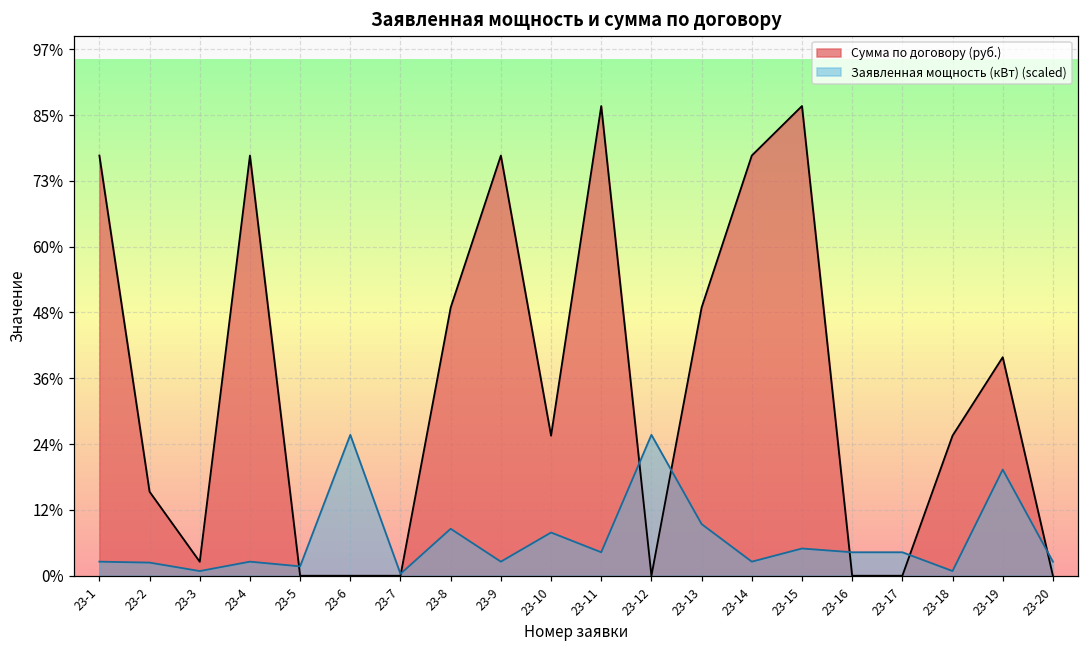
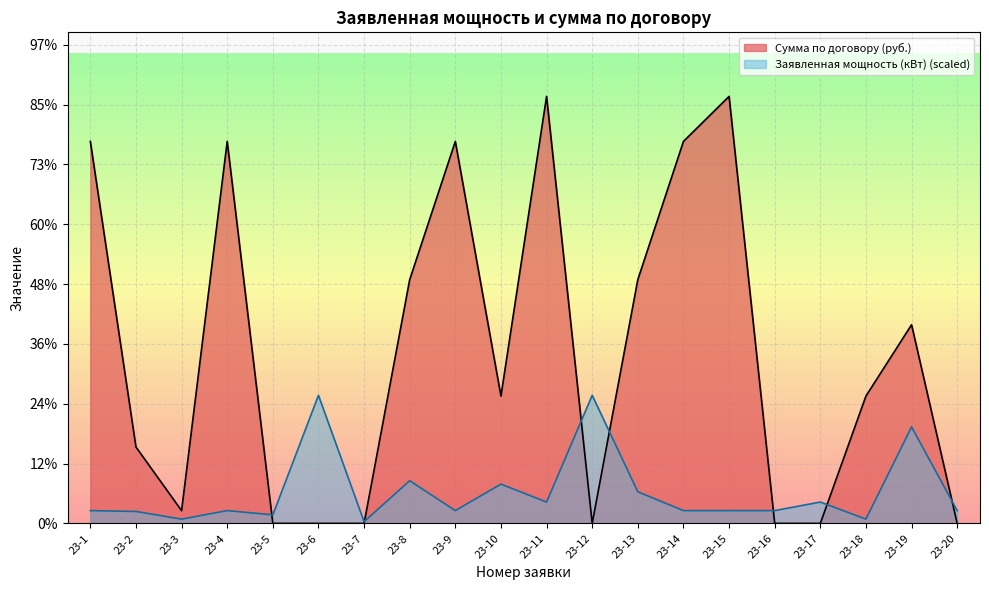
Заявленная мощность (кВт) (scaled), 23-13: 10% -> 6%
Заявленная мощность (кВт) (scaled), 23-15: 5% -> 3%
Заявленная мощность (кВт) (scaled), 23-16: 4% -> 3%
